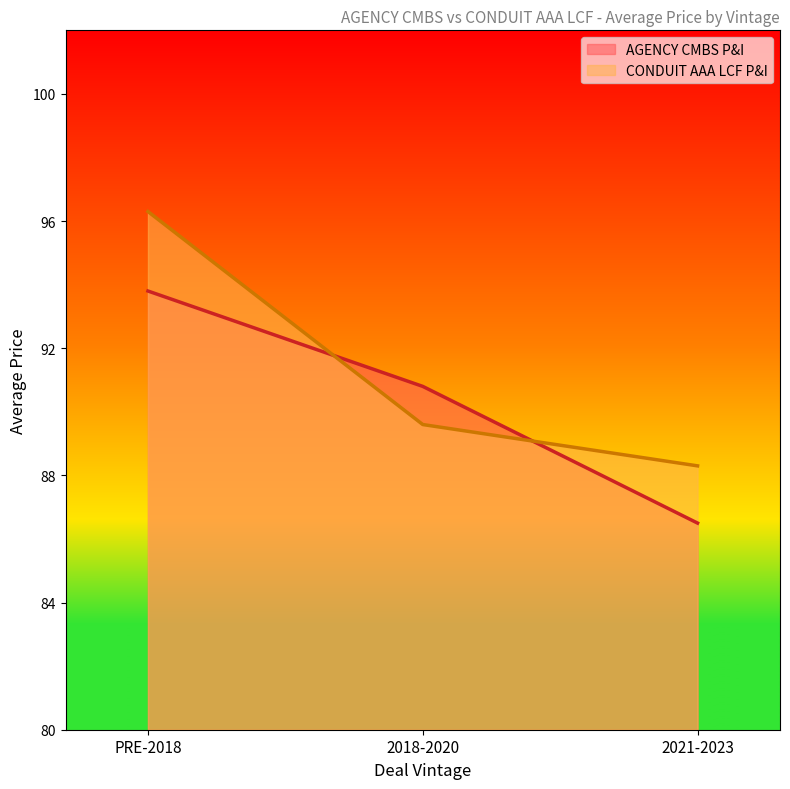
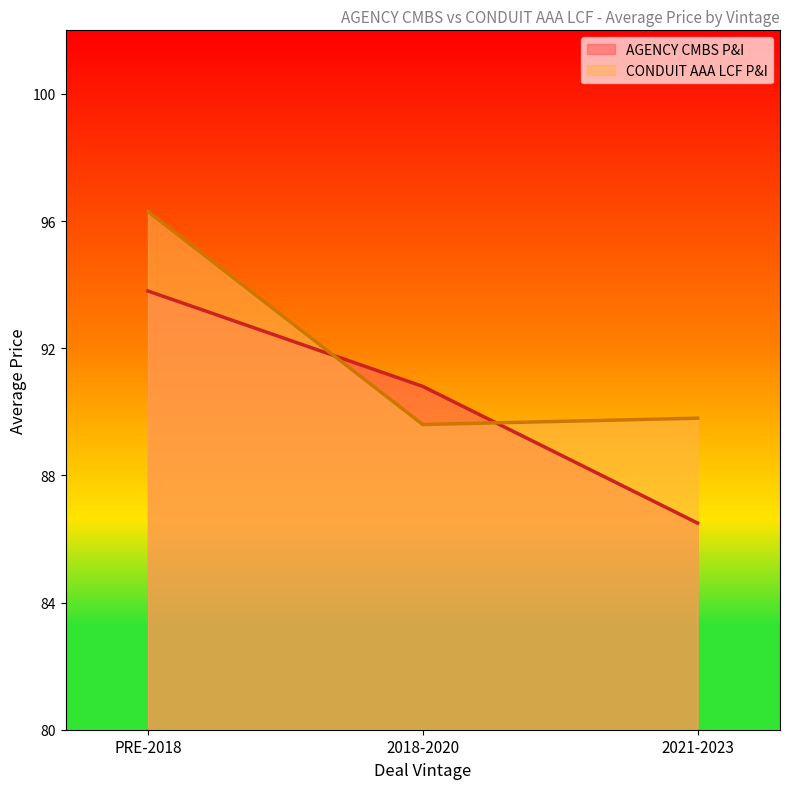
CONDUIT AAA LCF P&I, 2021-2023: 88.3 -> 89.8
